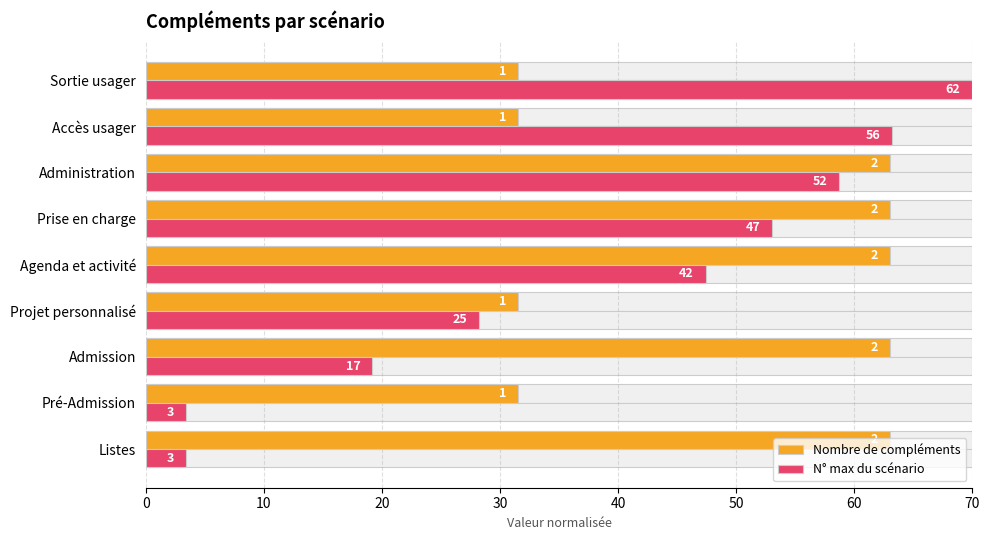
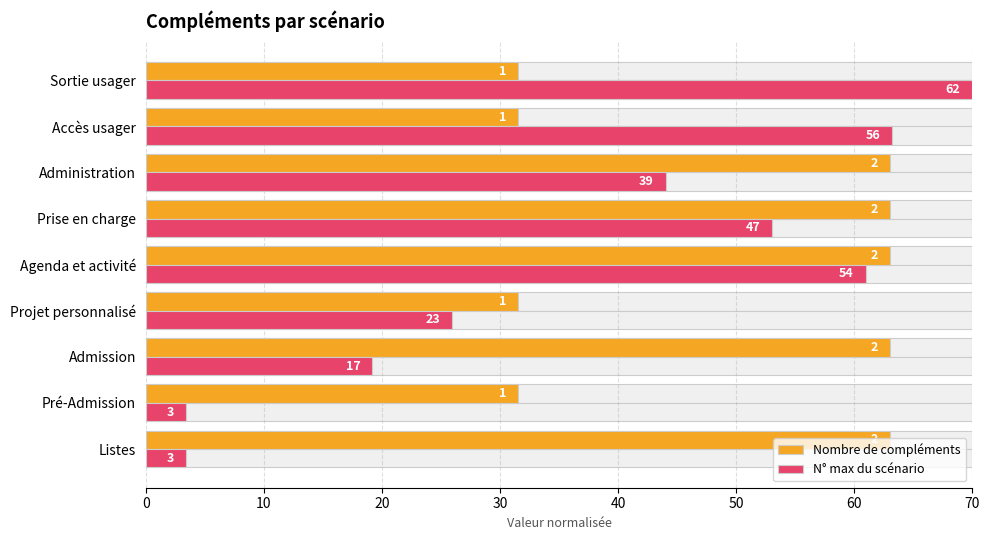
N° max du scénario, Administration: 52 -> 39
N° max du scénario, Agenda et activité: 42 -> 54
N° max du scénario, Projet personnalisé: 25 -> 23
